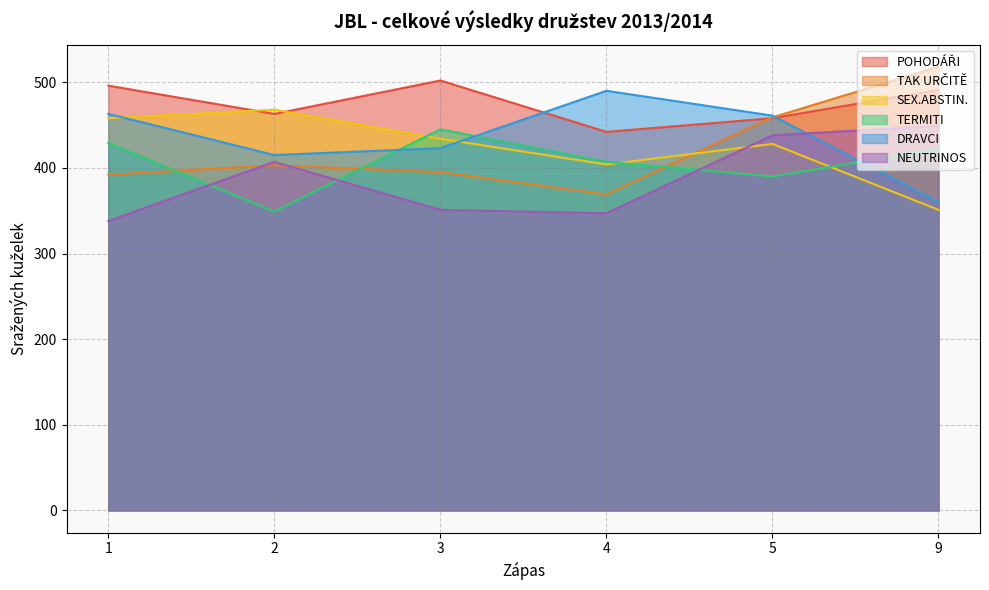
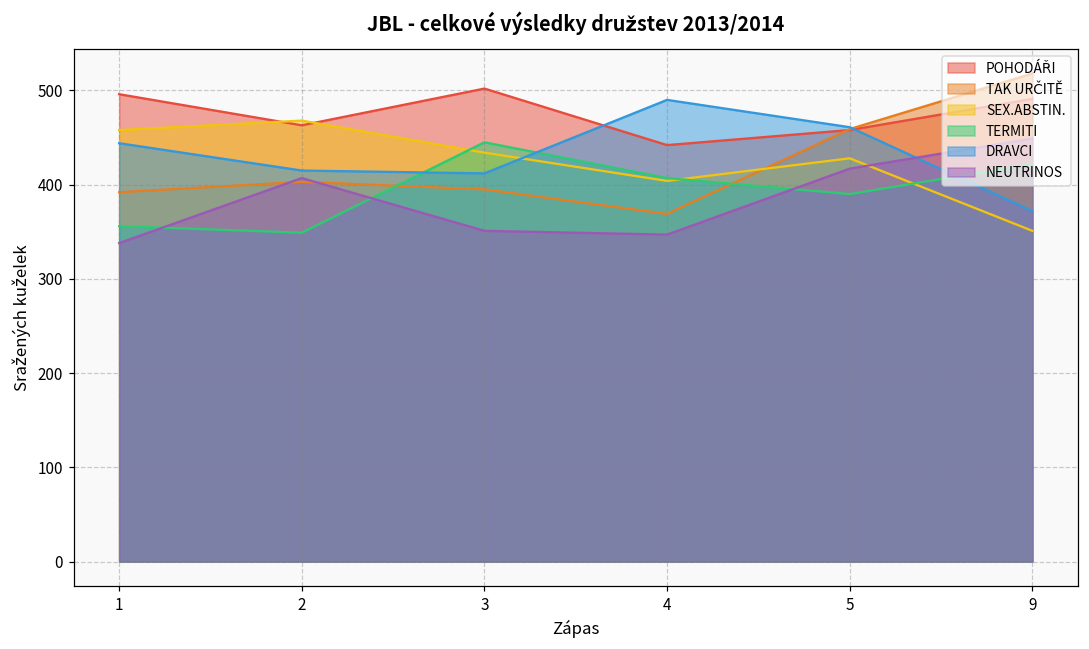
TERMITI, 1: 430 -> 360
DRAVCI, 1: 460 -> 440
DRAVCI, 3: 420 -> 410
NEUTRINOS, 5: 440 -> 420
DRAVCI, 9: 360 -> 370
